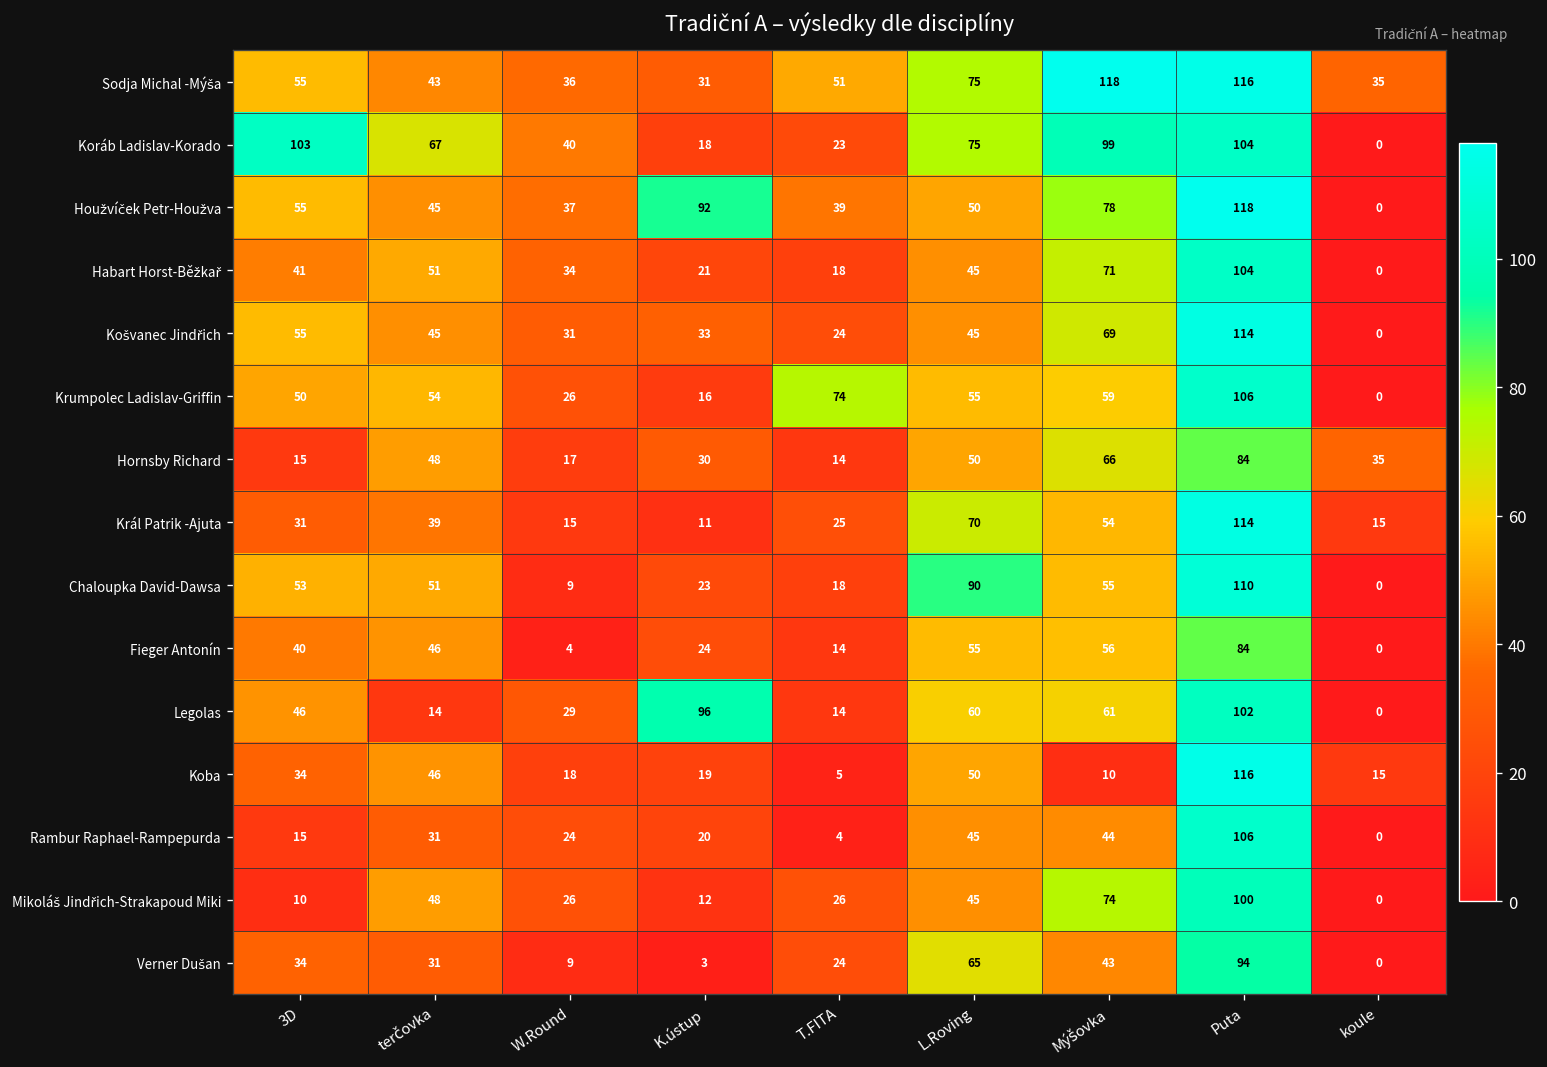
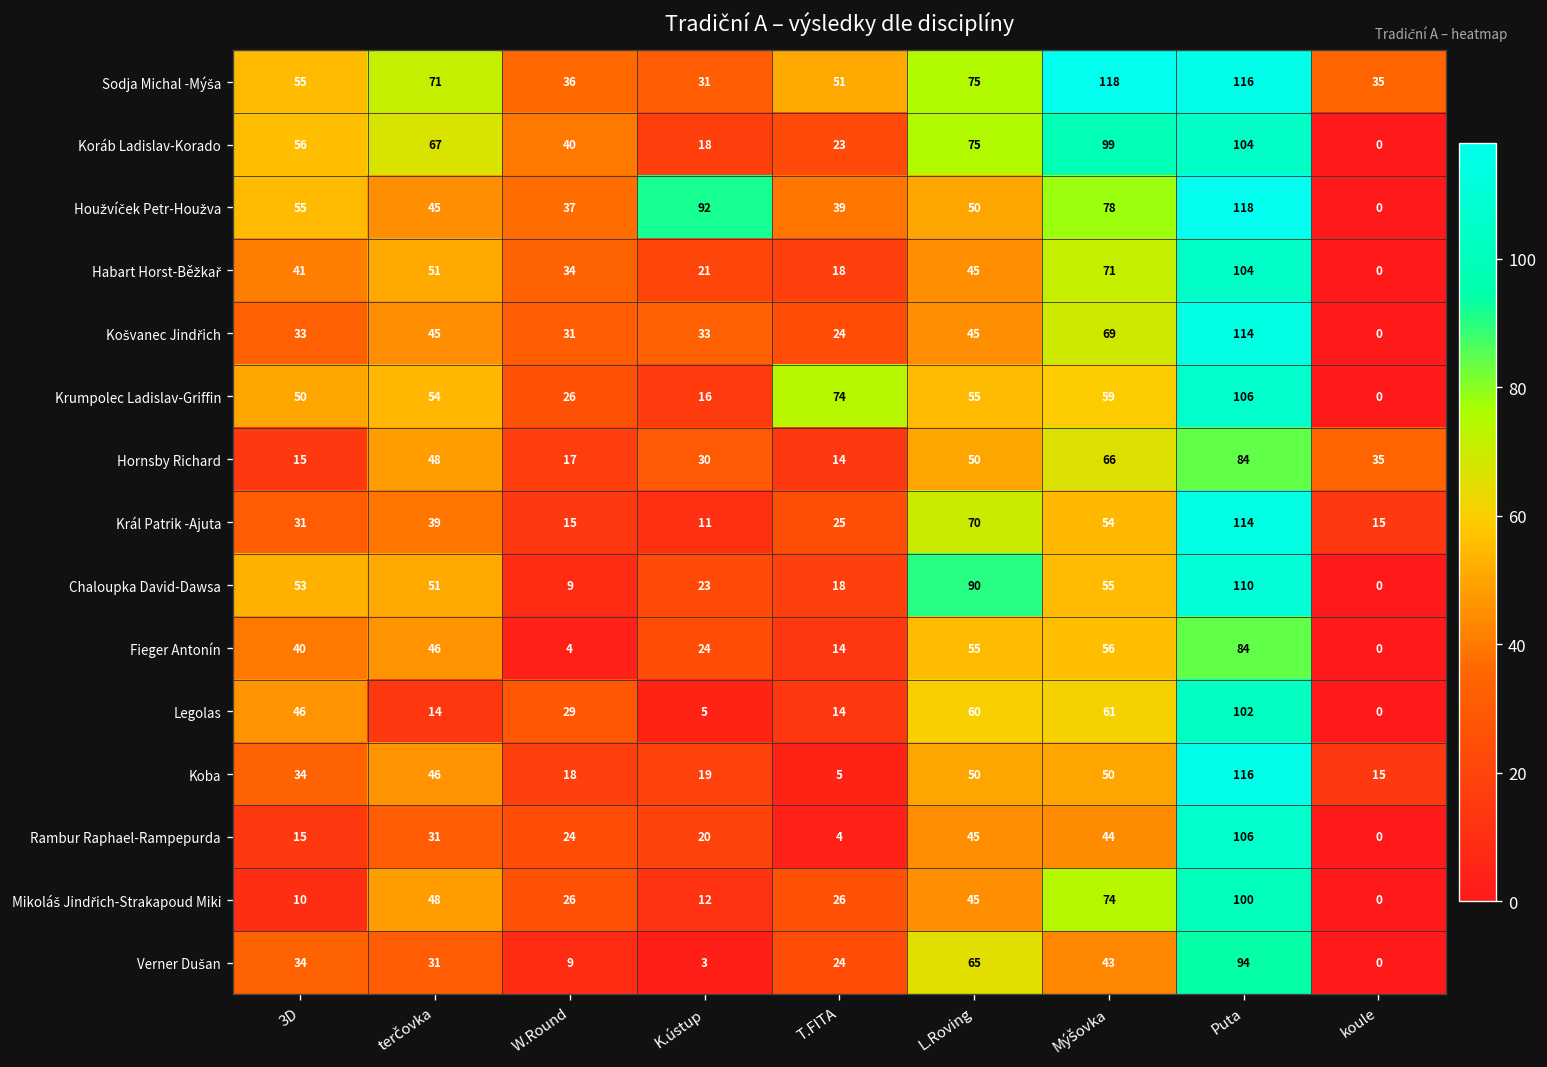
Sodja Michal -Mýša, terčovka: 43 -> 71
Koráb Ladislav-Korado, 3D: 103 -> 56
Košvanec Jindřich, 3D: 55 -> 33
Legolas, K.ústup: 96 -> 5
Koba, Mýšovka: 10 -> 50
